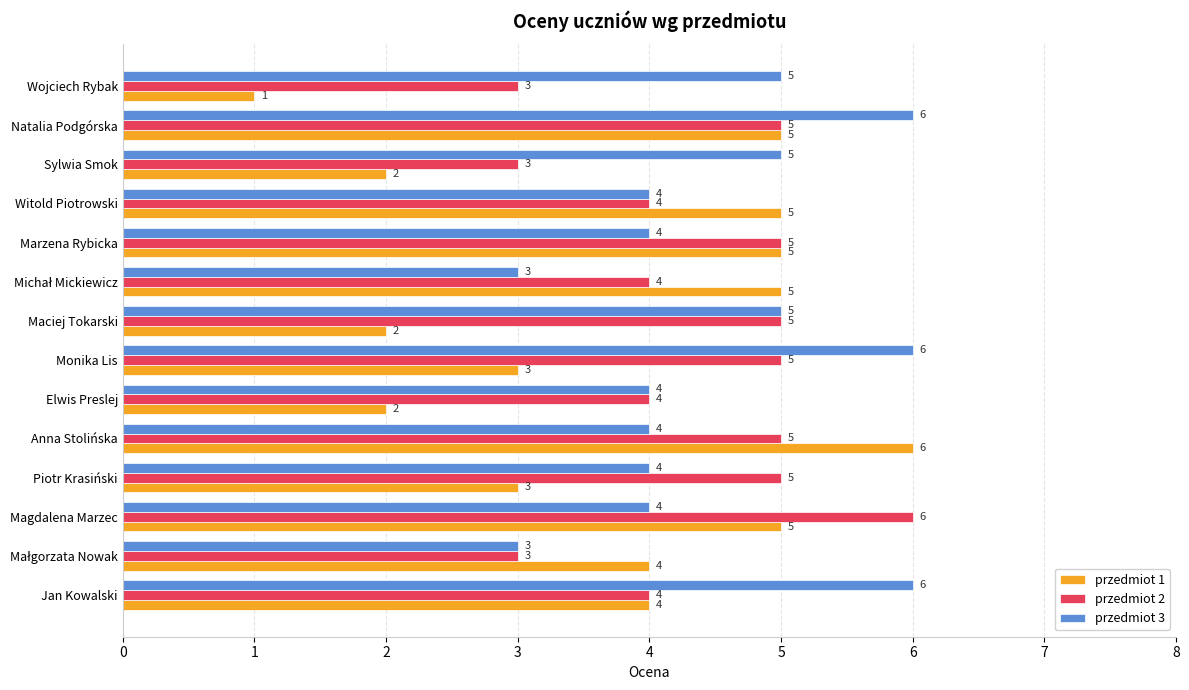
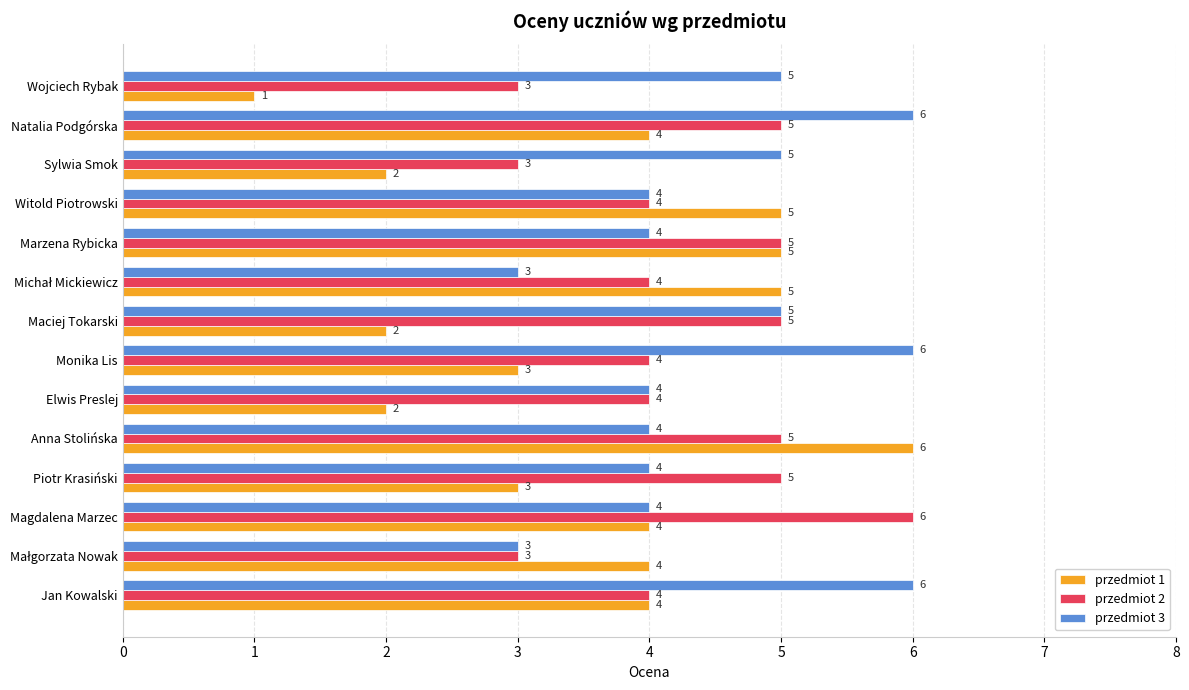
przedmiot 1, Natalia Podgórska: 5 -> 4
przedmiot 2, Monika Lis: 5 -> 4
przedmiot 1, Magdalena Marzec: 5 -> 4
